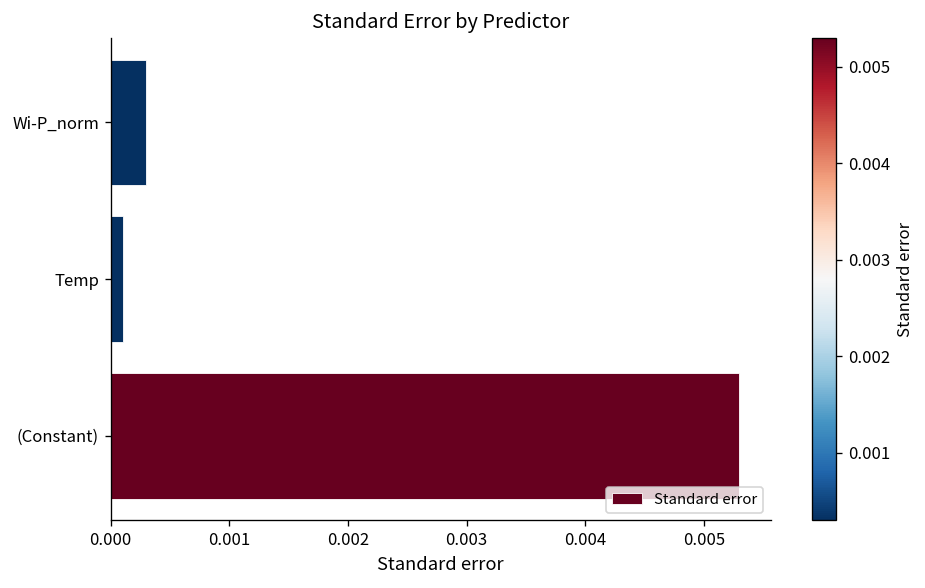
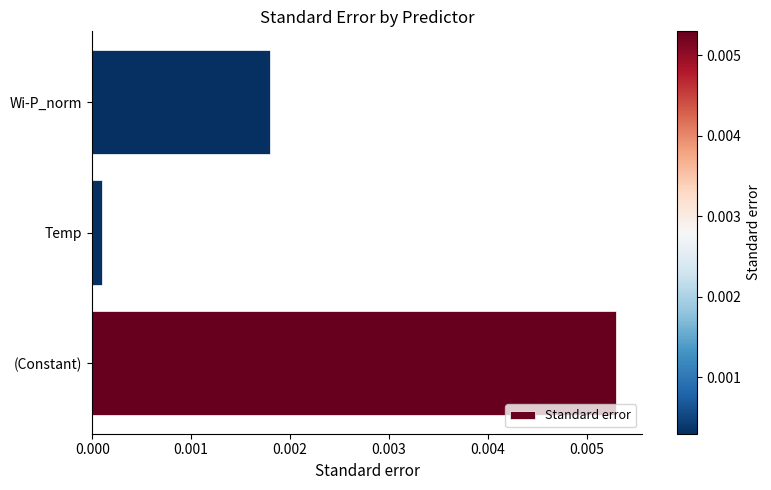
Wi-P_norm: 0.0003 -> 0.0018
